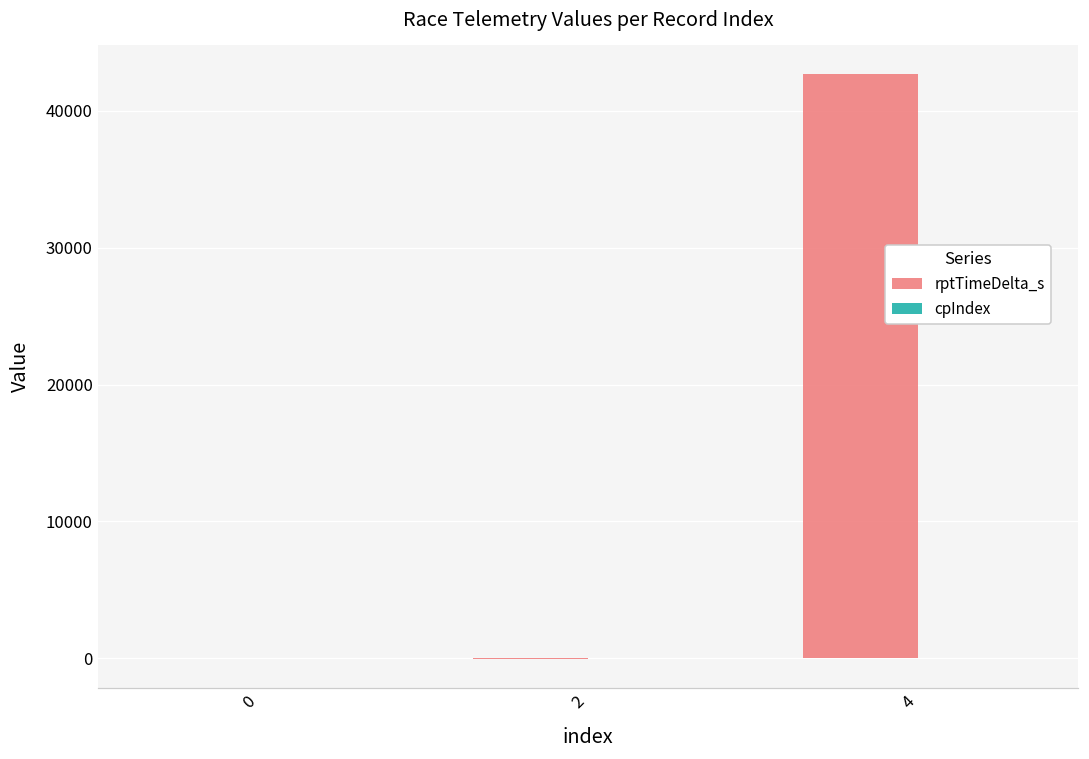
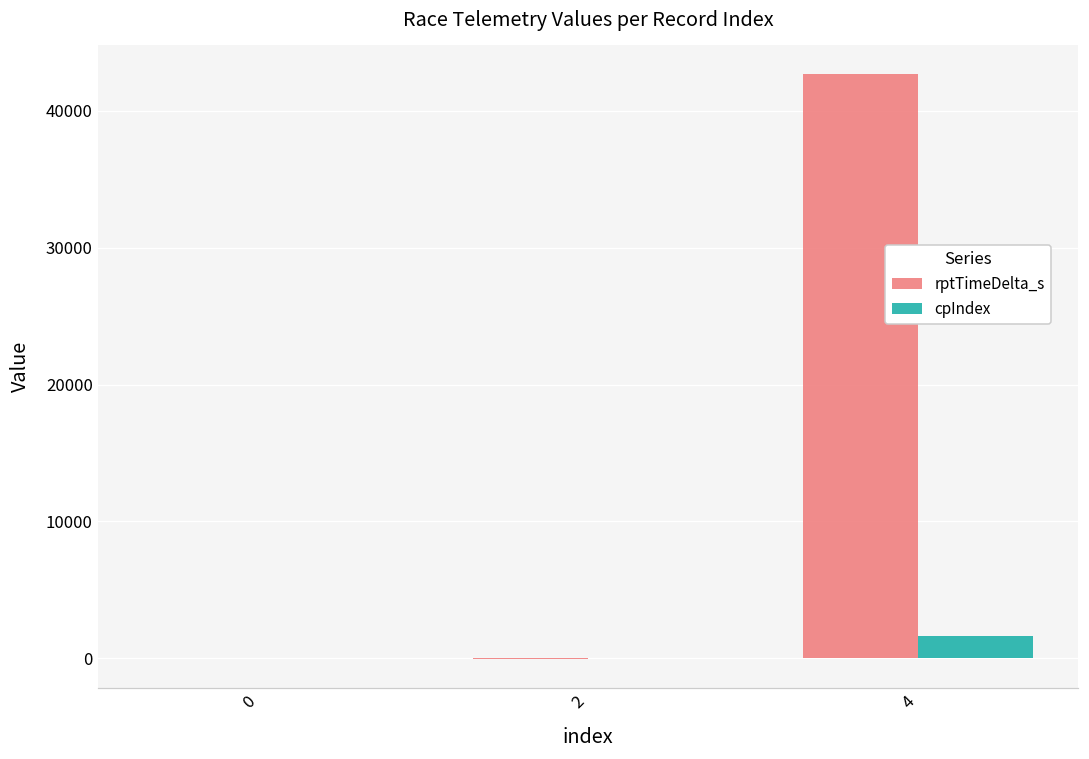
cpIndex, 4: 0 -> 1600
